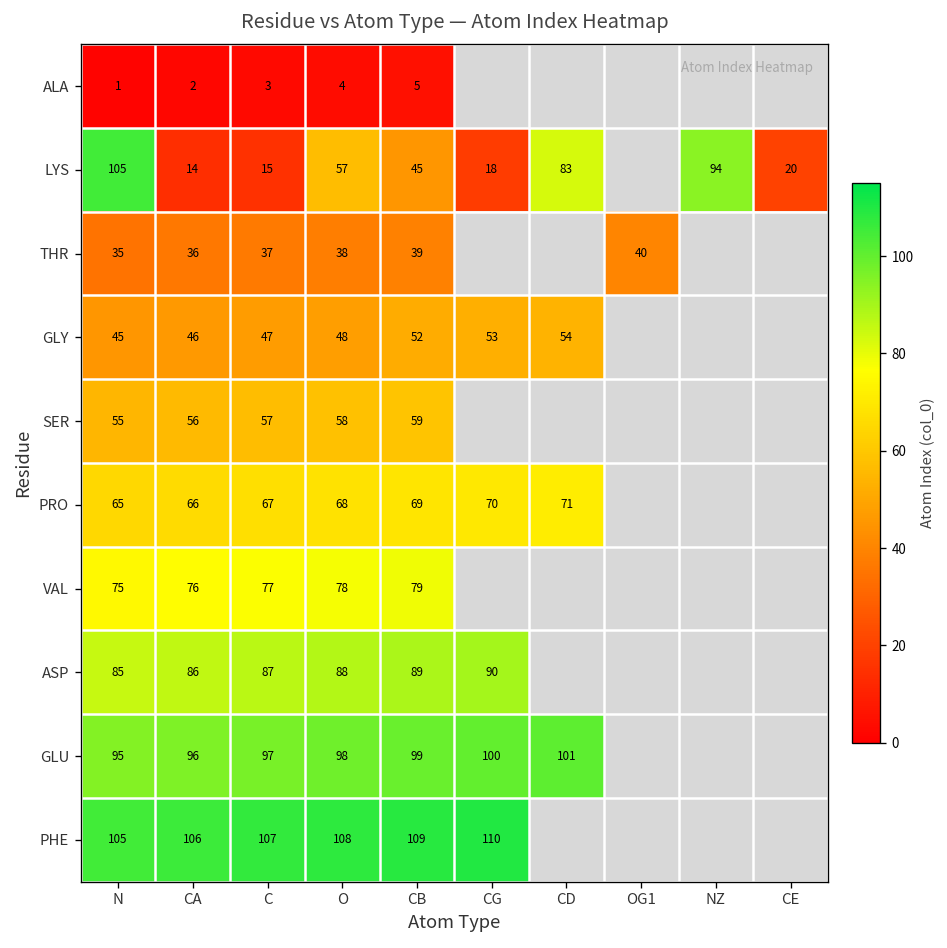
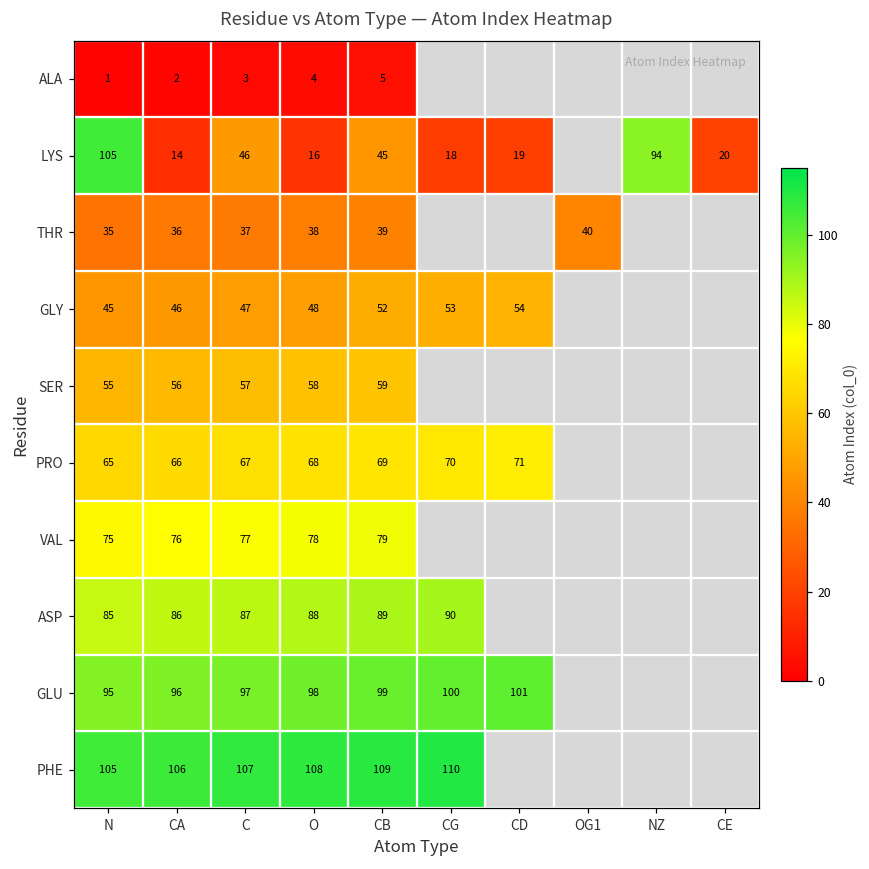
LYS, C: 15 -> 46
LYS, O: 57 -> 16
LYS, CD: 83 -> 19
